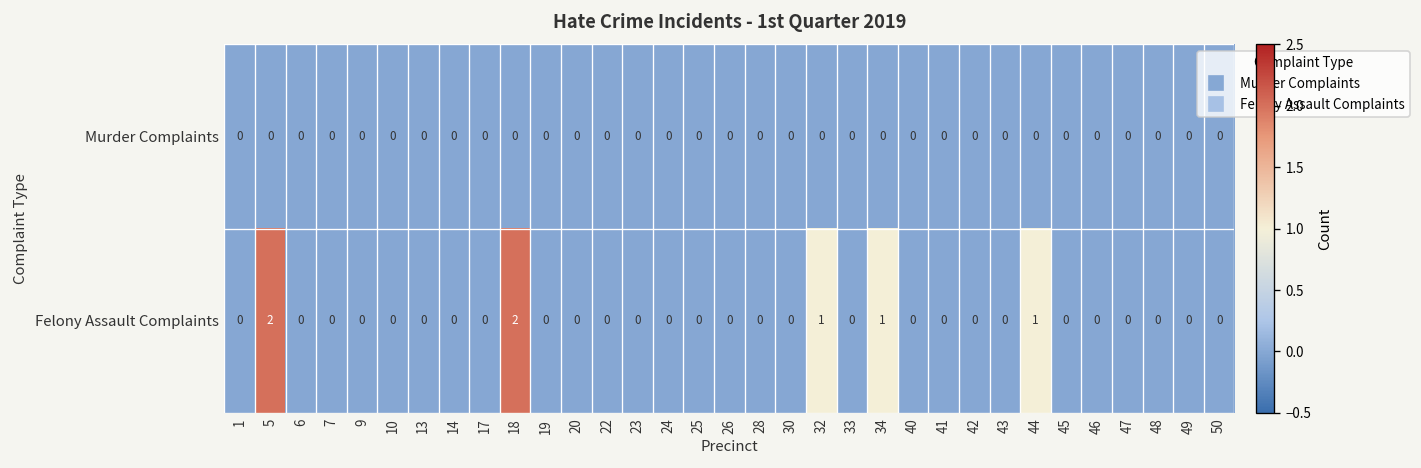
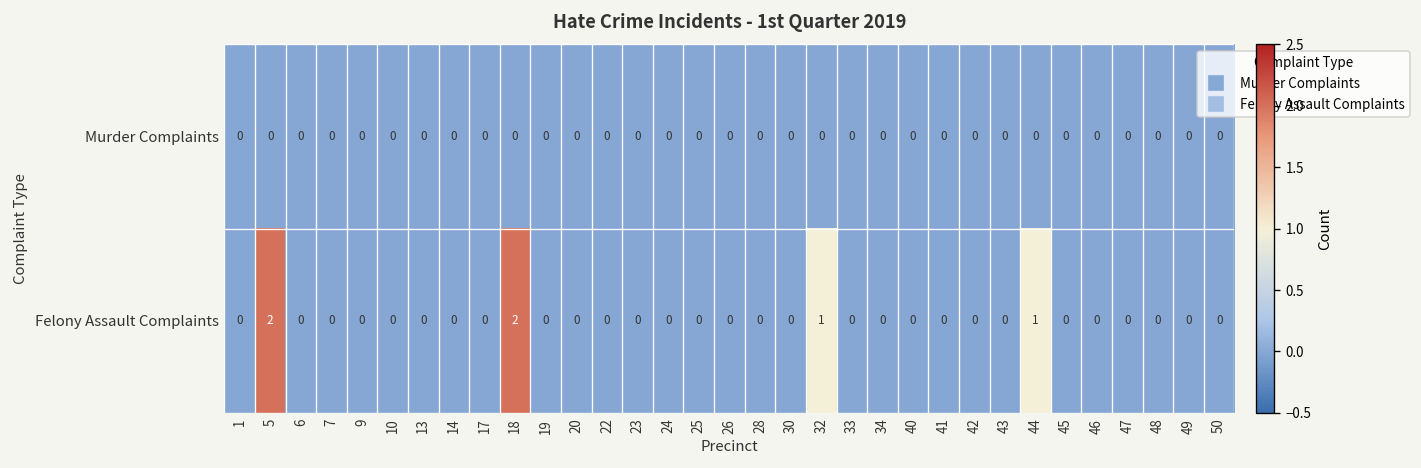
Felony Assault Complaints, 34: 1 -> 0
